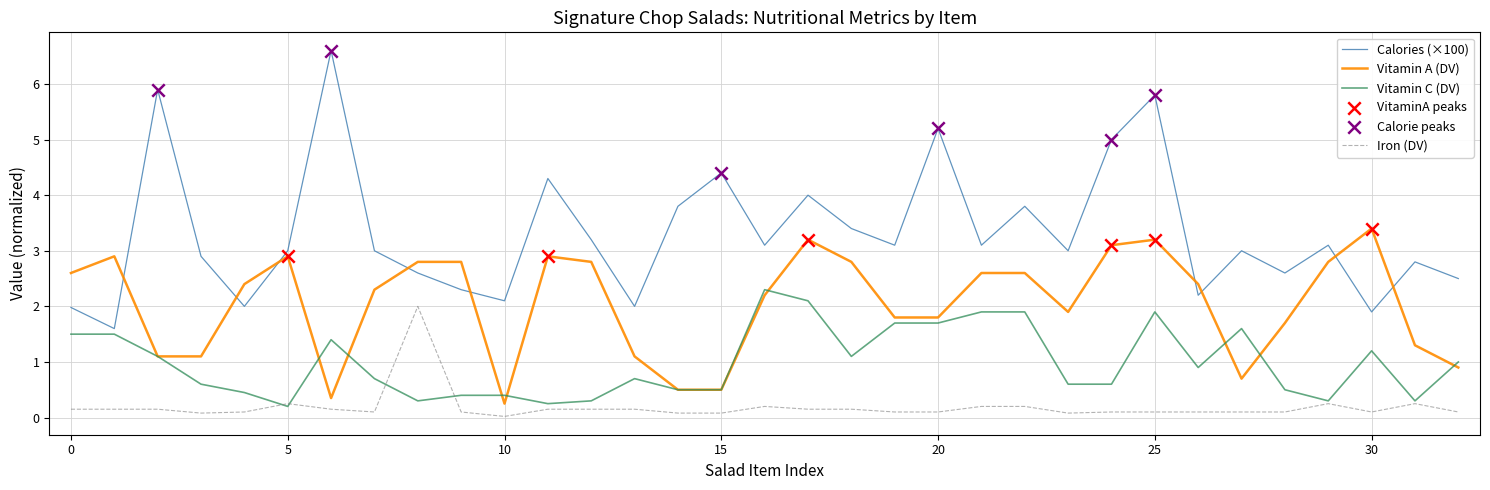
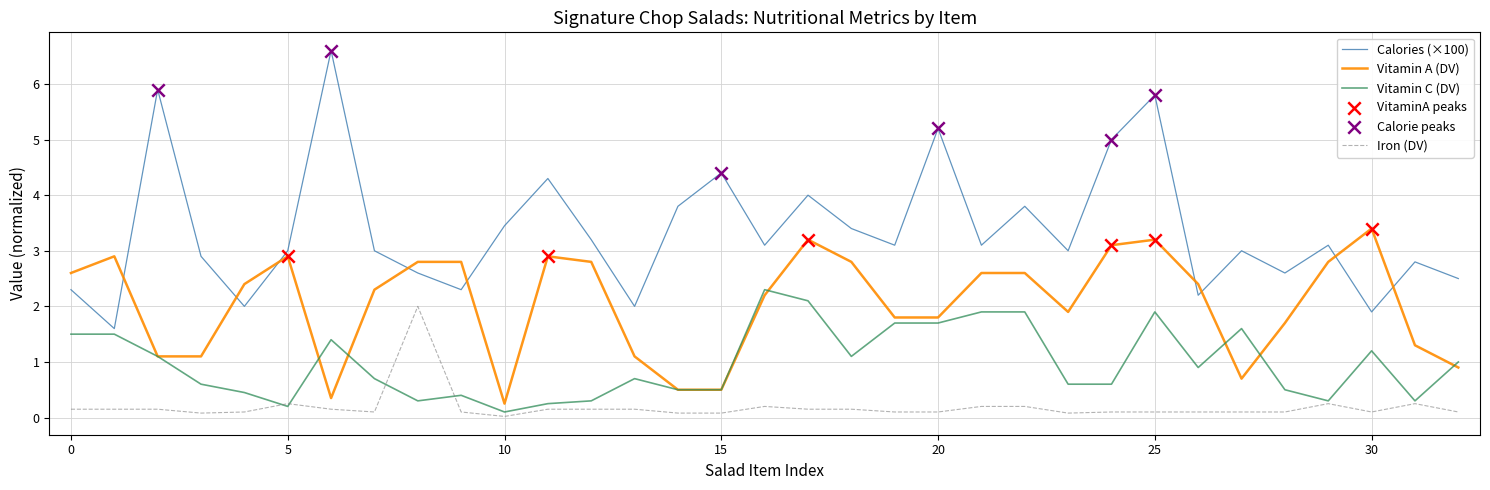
Calories (×100), 0: 2.0 -> 2.3
Calories (×100), 10: 2.1 -> 3.5
Vitamin C (DV), 10: 0.4 -> 0.1
